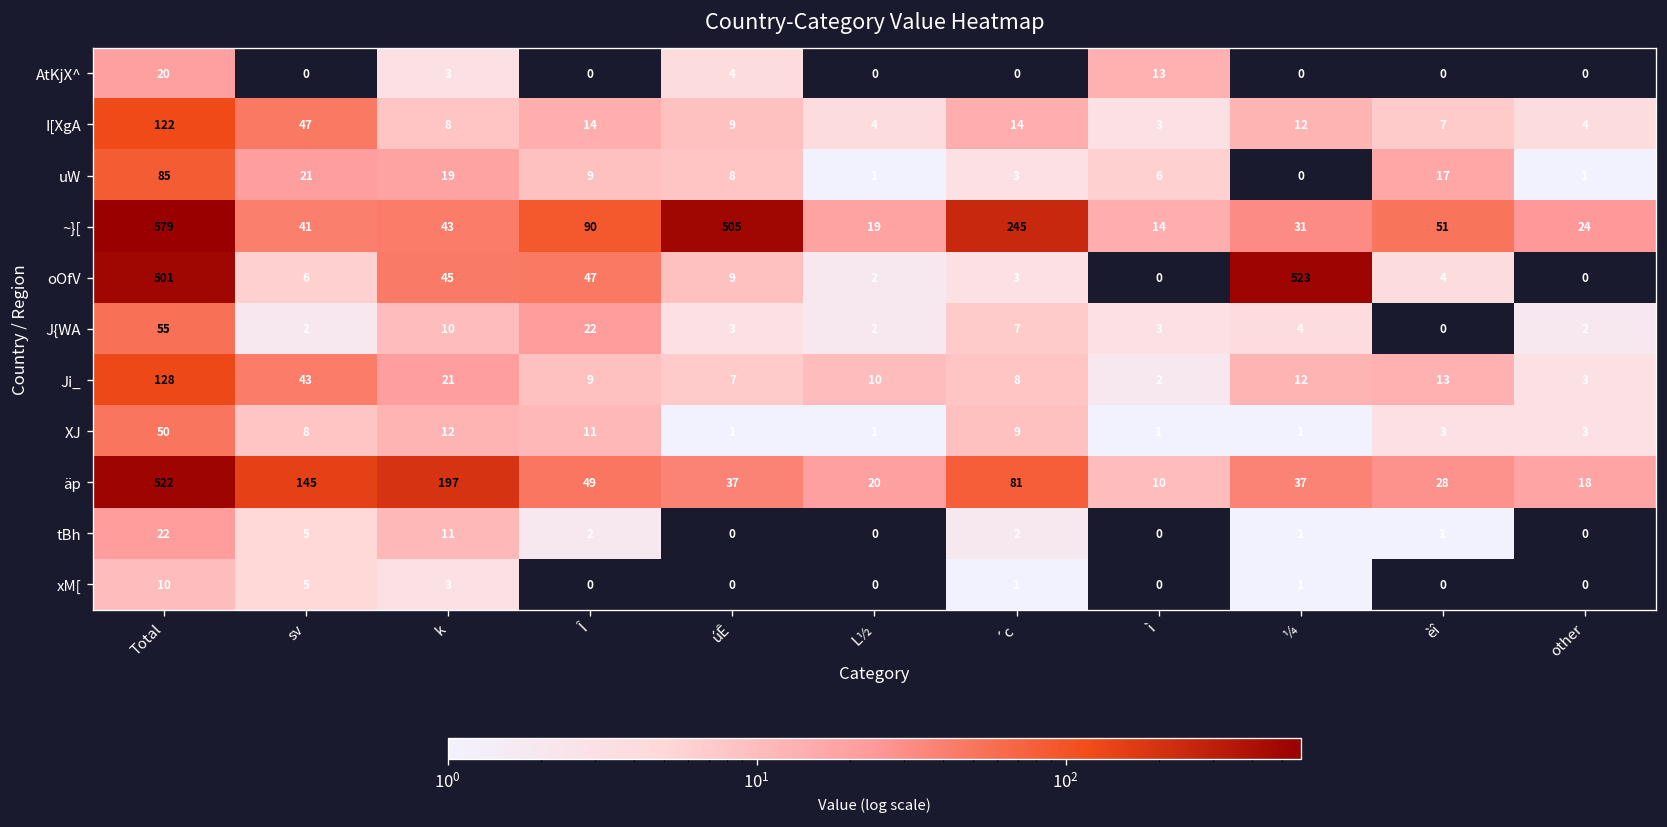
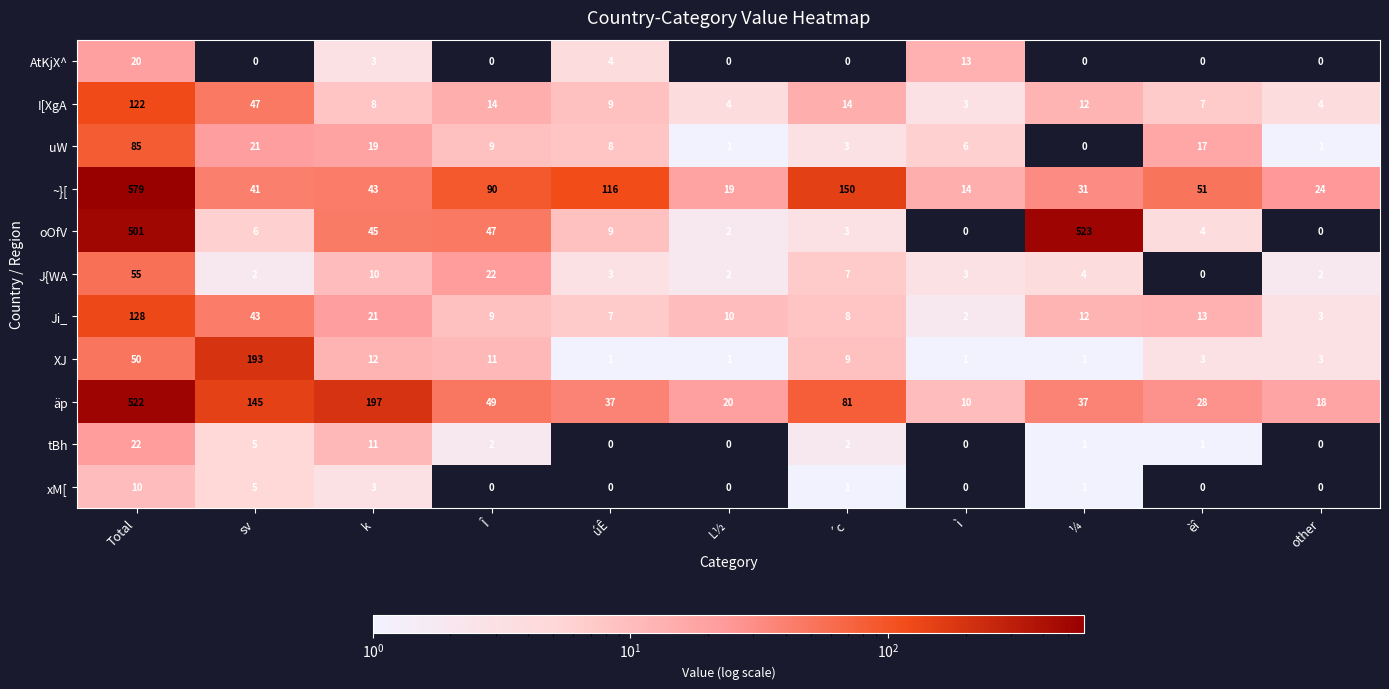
~}[, úÊ: 505 -> 116
~}[, ´c: 245 -> 150
XJ, sv: 8 -> 193
